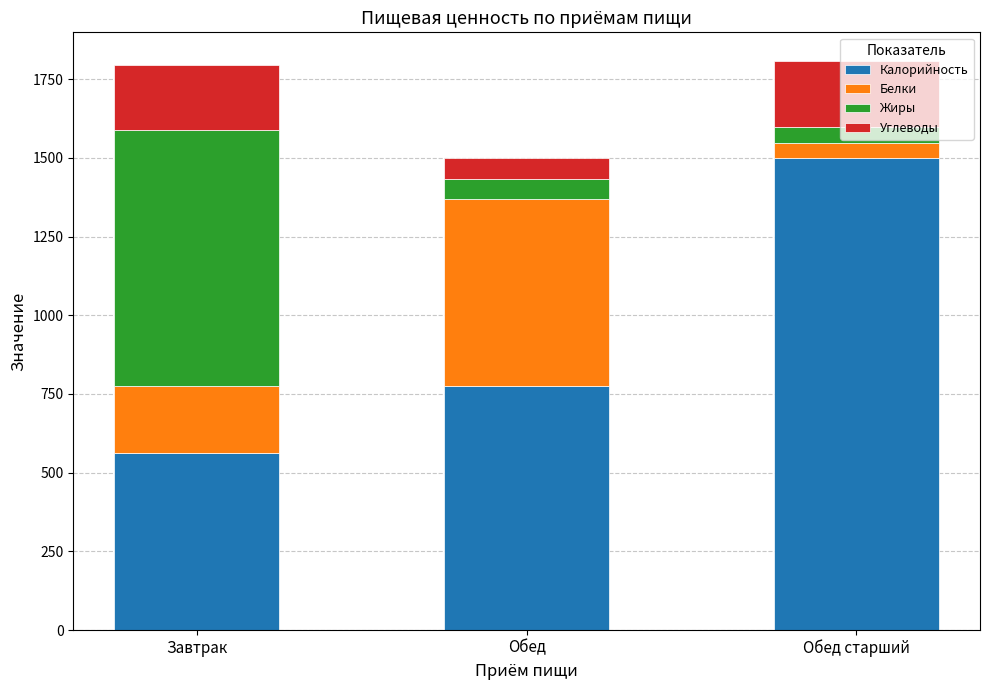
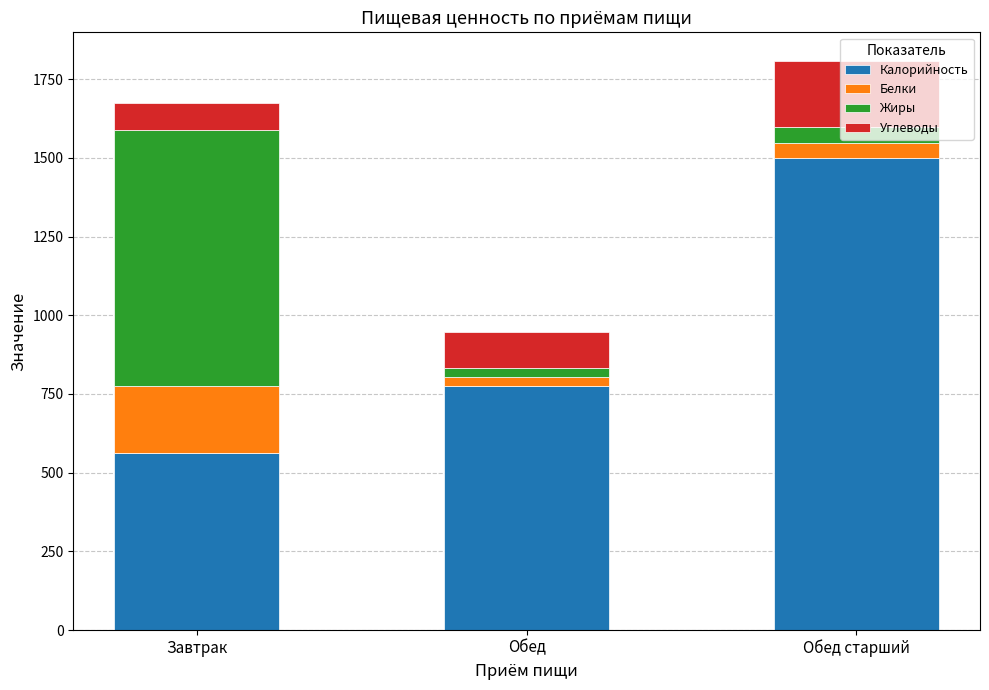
Углеводы, Завтрак: 210 -> 90
Белки, Обед: 590 -> 30
Жиры, Обед: 60 -> 30
Углеводы, Обед: 70 -> 120
